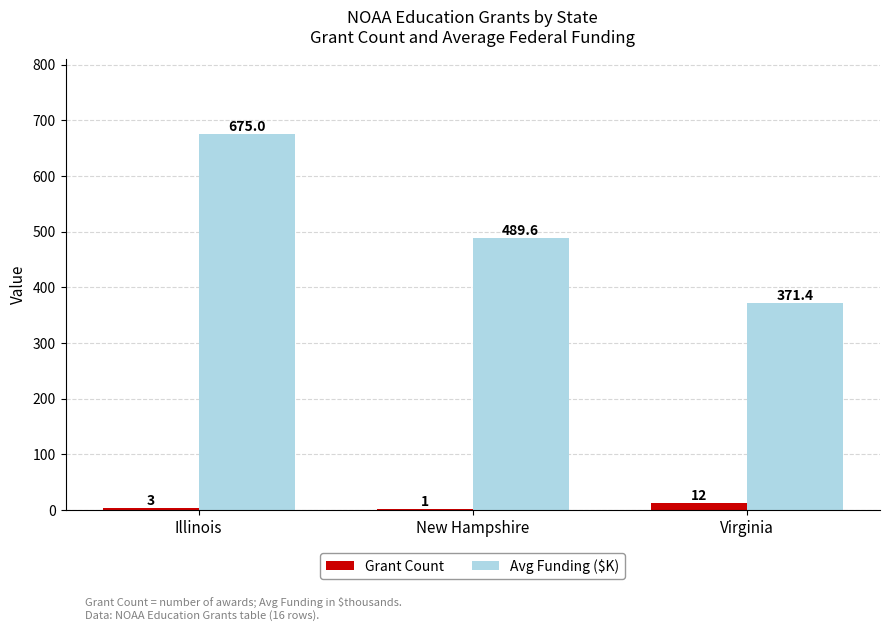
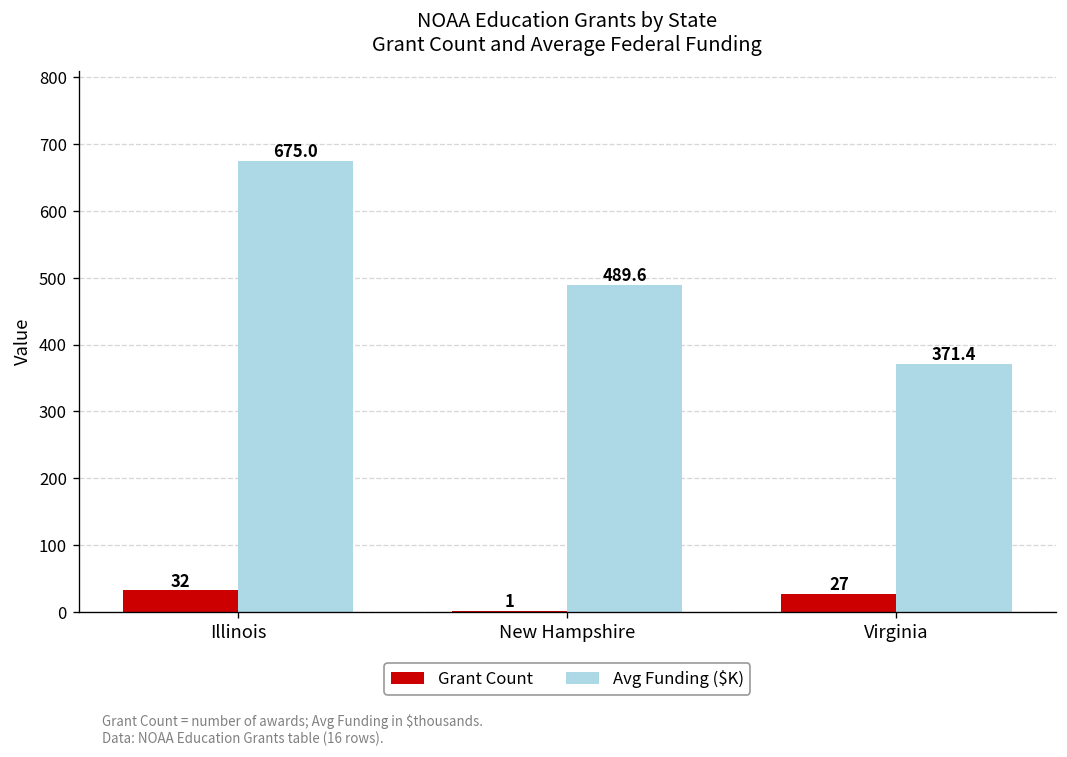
Grant Count, Illinois: 3 -> 32
Grant Count, Virginia: 12 -> 27
